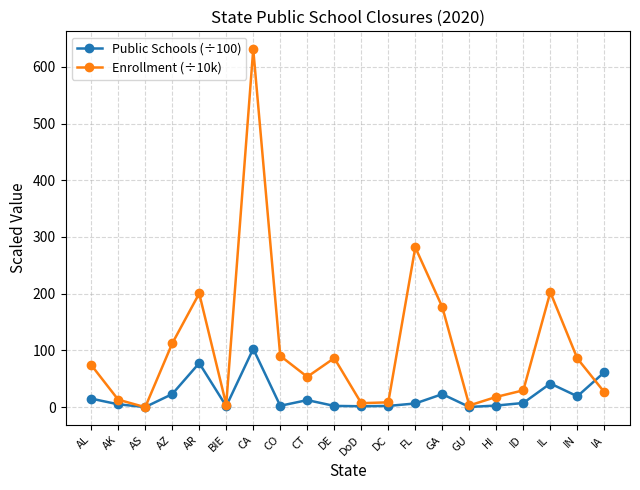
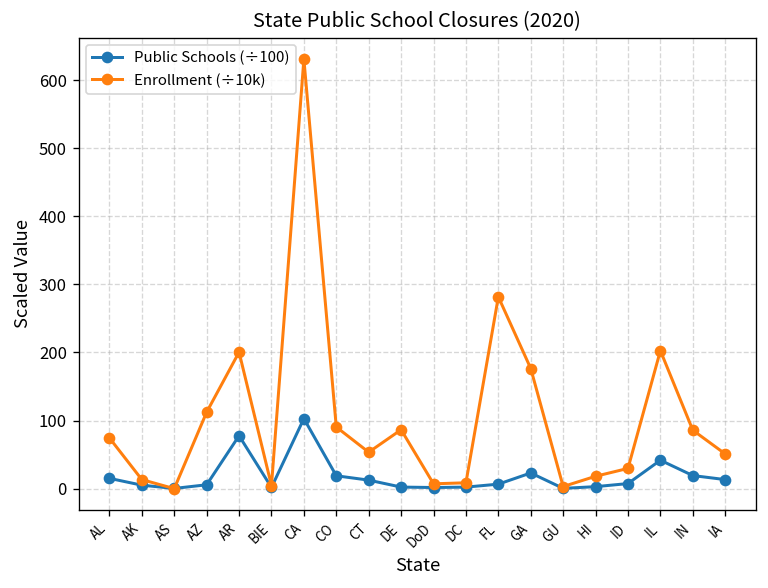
Public Schools (÷100), AZ: 20 -> 10
Public Schools (÷100), CO: 0 -> 20
Public Schools (÷100), IA: 60 -> 10
Enrollment (÷10k), IA: 30 -> 50
